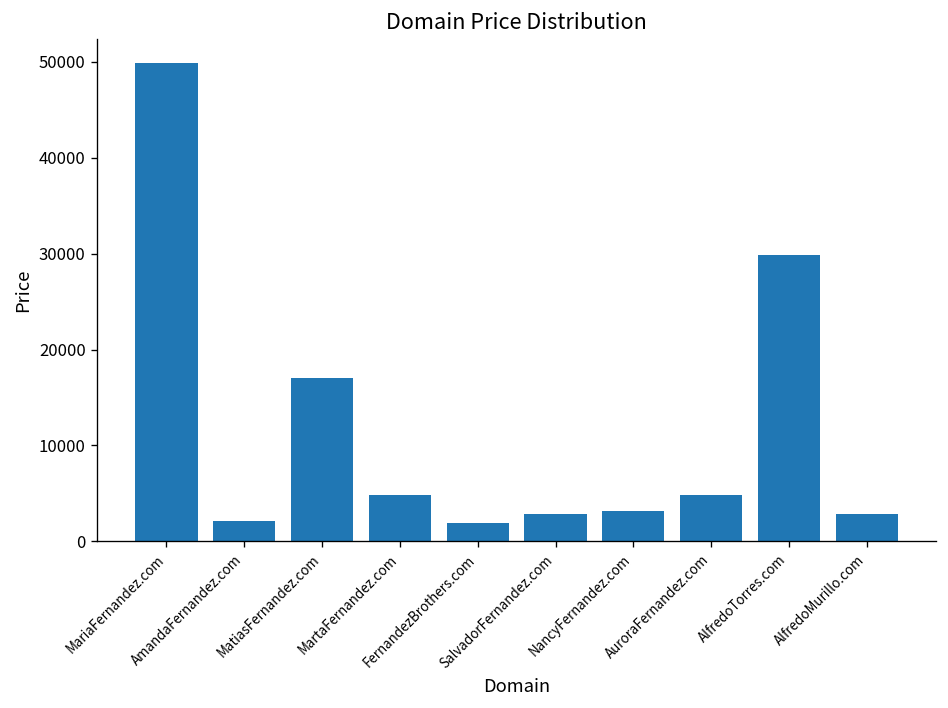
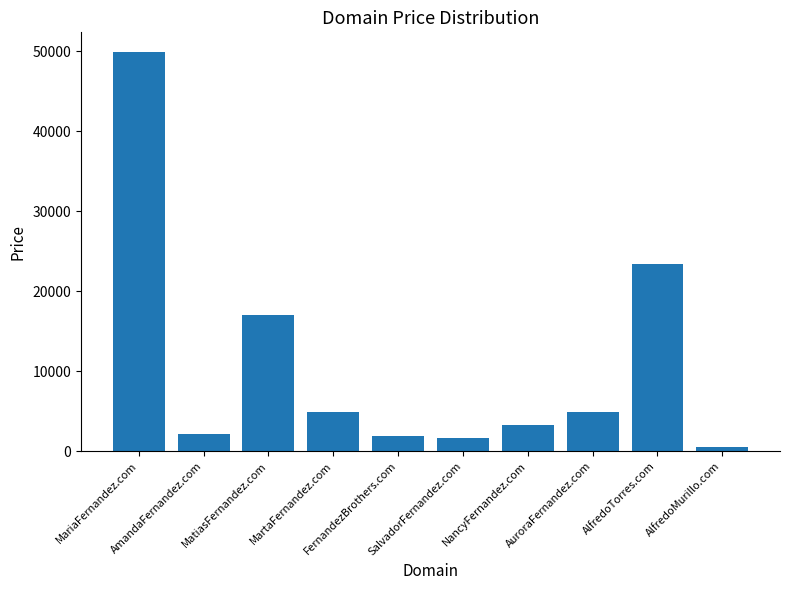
SalvadorFernandez.com: 3000 -> 2000
AlfredoTorres.com: 30000 -> 23000
AlfredoMurillo.com: 3000 -> 1000
